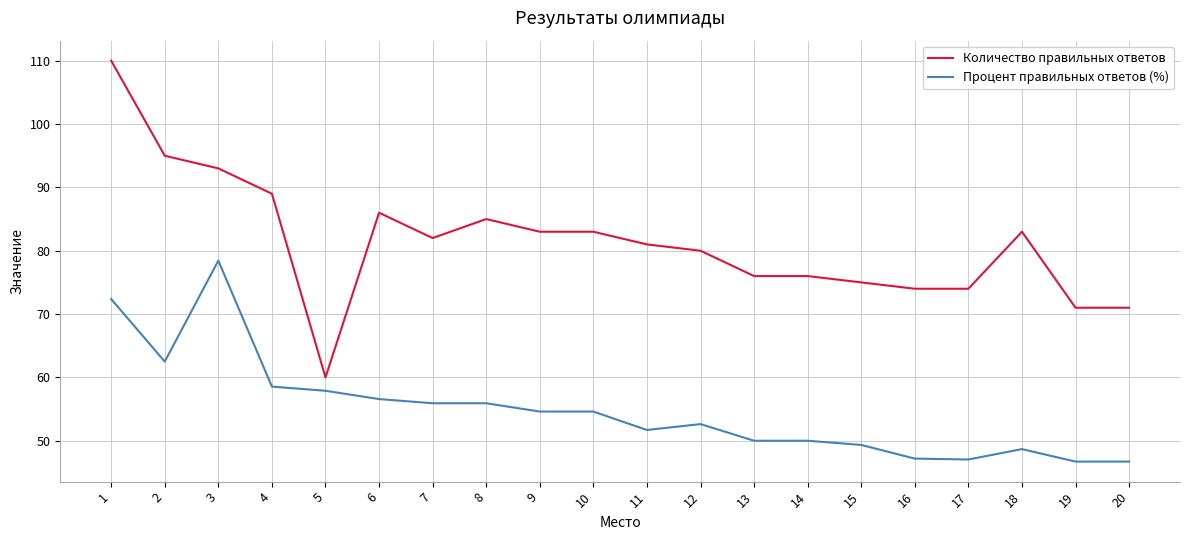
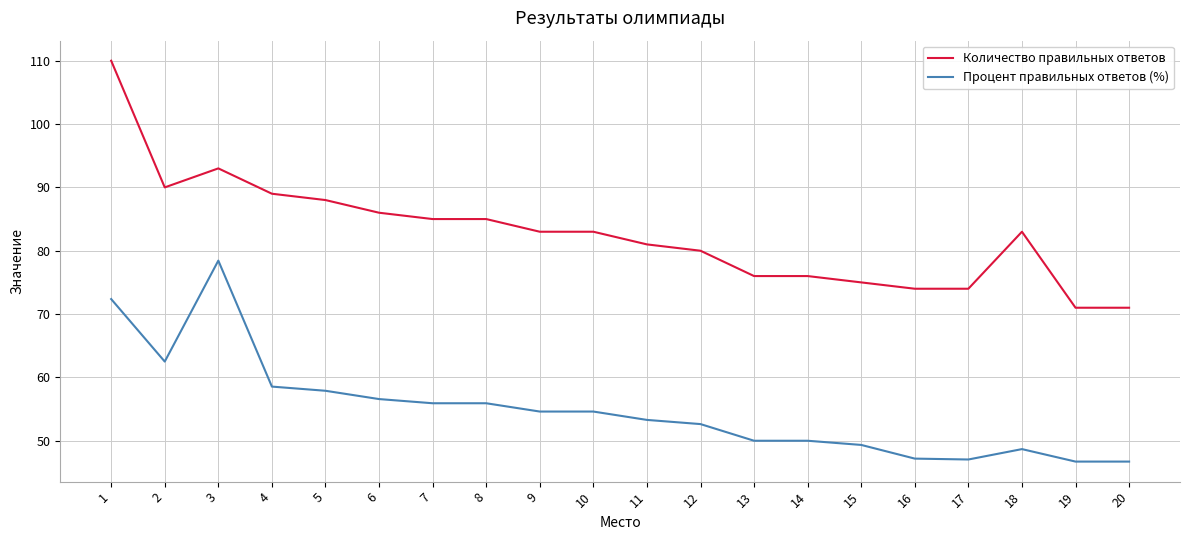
Количество правильных ответов, 2: 95 -> 90
Количество правильных ответов, 5: 60 -> 88
Количество правильных ответов, 7: 82 -> 85
Процент правильных ответов (%), 11: 52 -> 53
